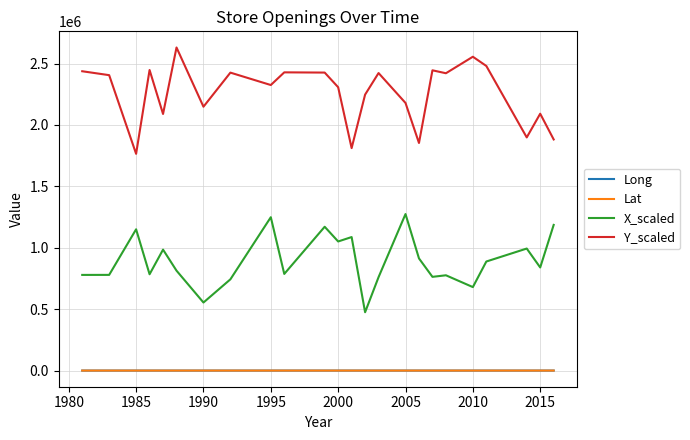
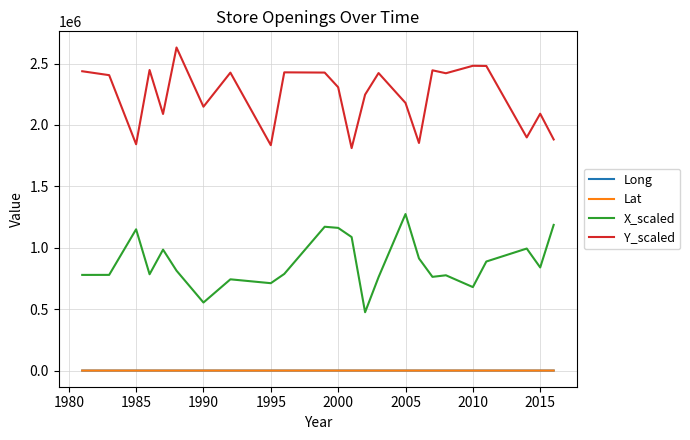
Y_scaled, 1985: 1770000 -> 1840000
X_scaled, 1995: 1250000 -> 710000
Y_scaled, 1995: 2330000 -> 1840000
X_scaled, 2000: 1050000 -> 1160000
Y_scaled, 2010: 2560000 -> 2480000
